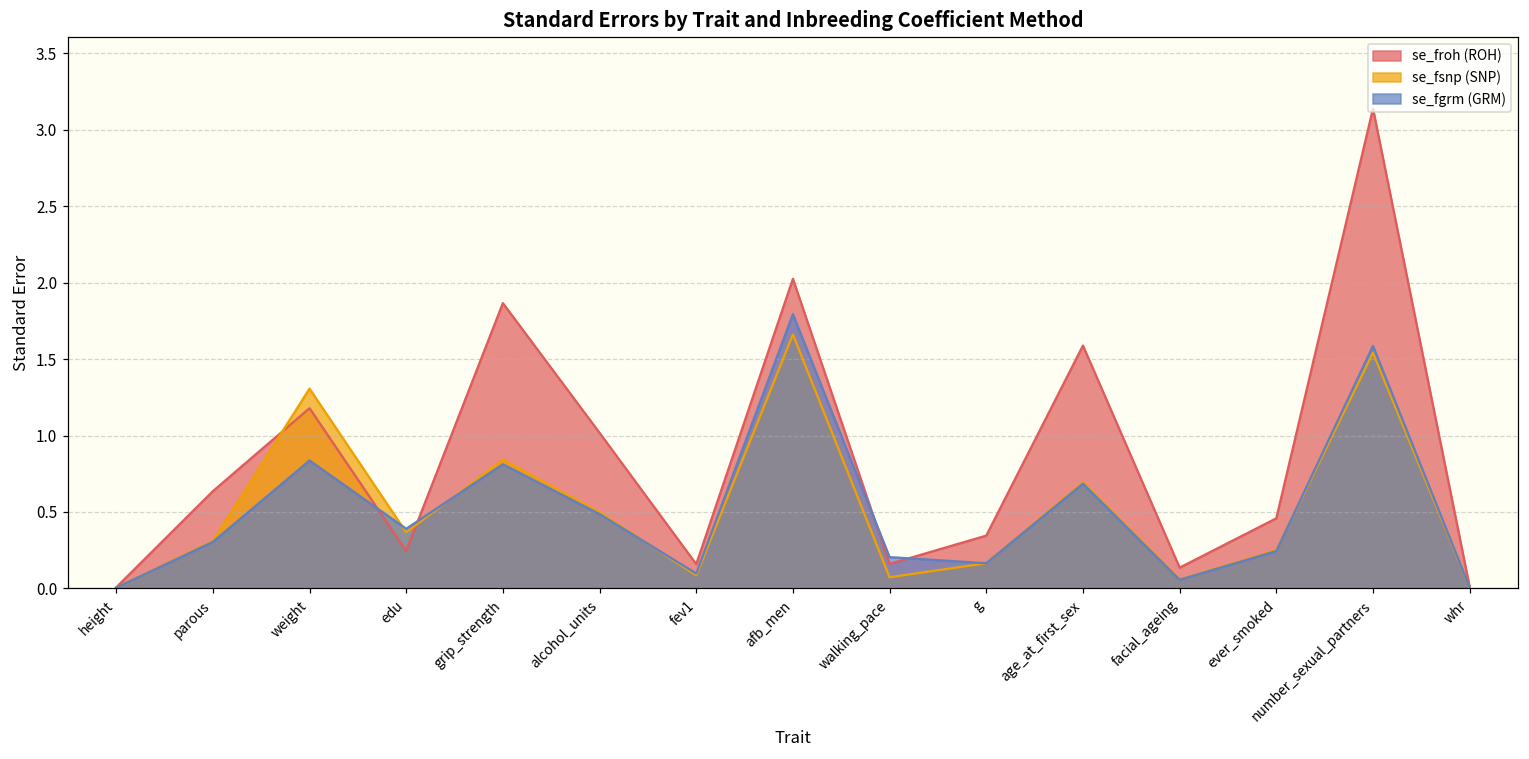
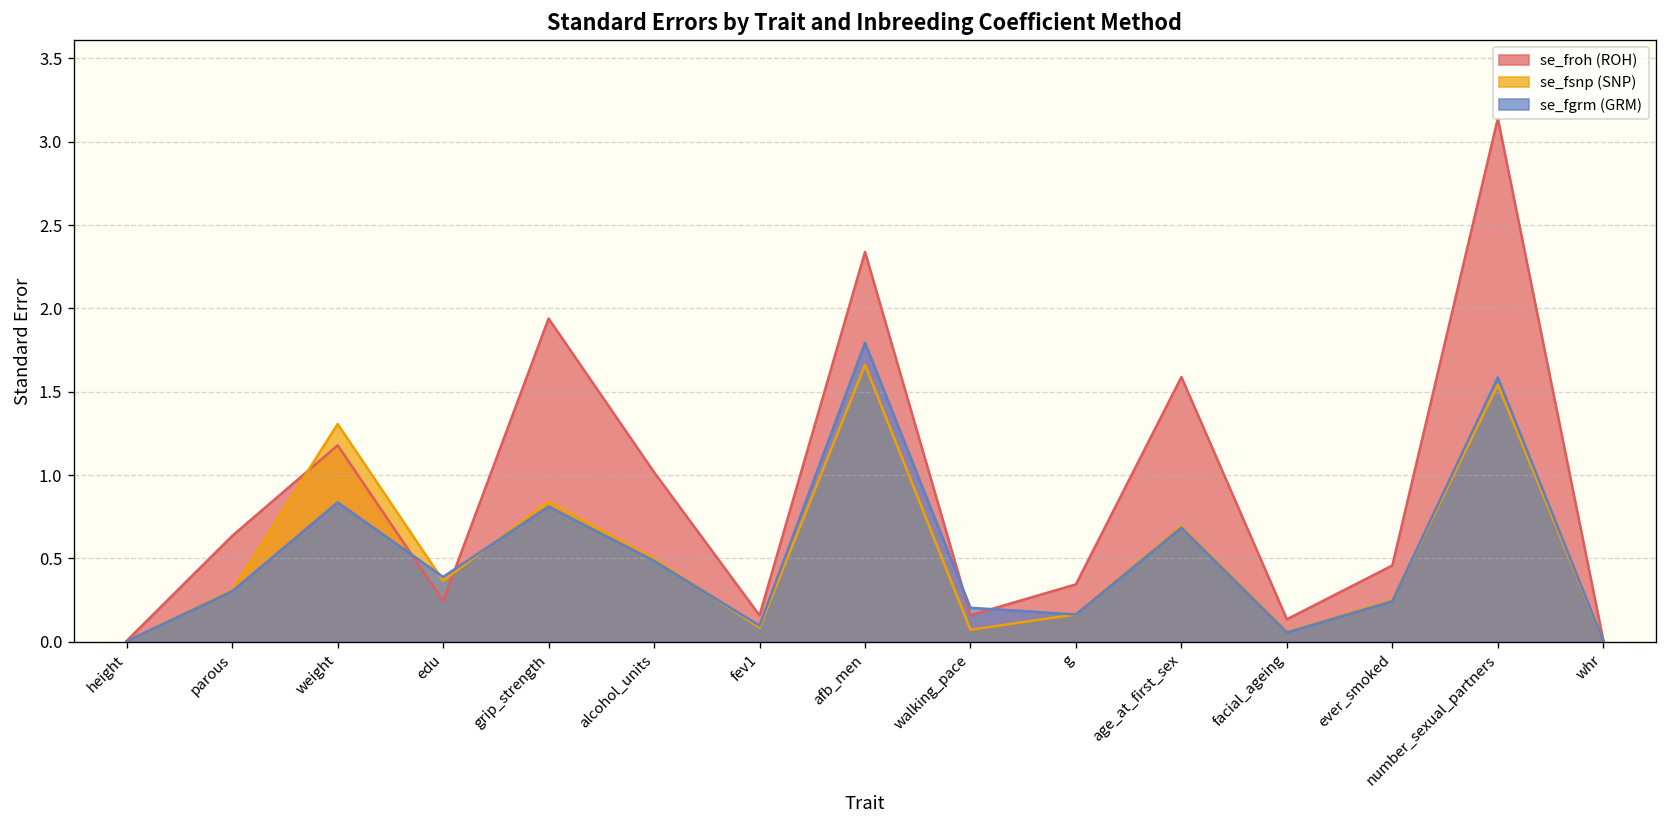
se_froh (ROH), grip_strength: 1.87 -> 1.94
se_froh (ROH), afb_men: 2.03 -> 2.34
